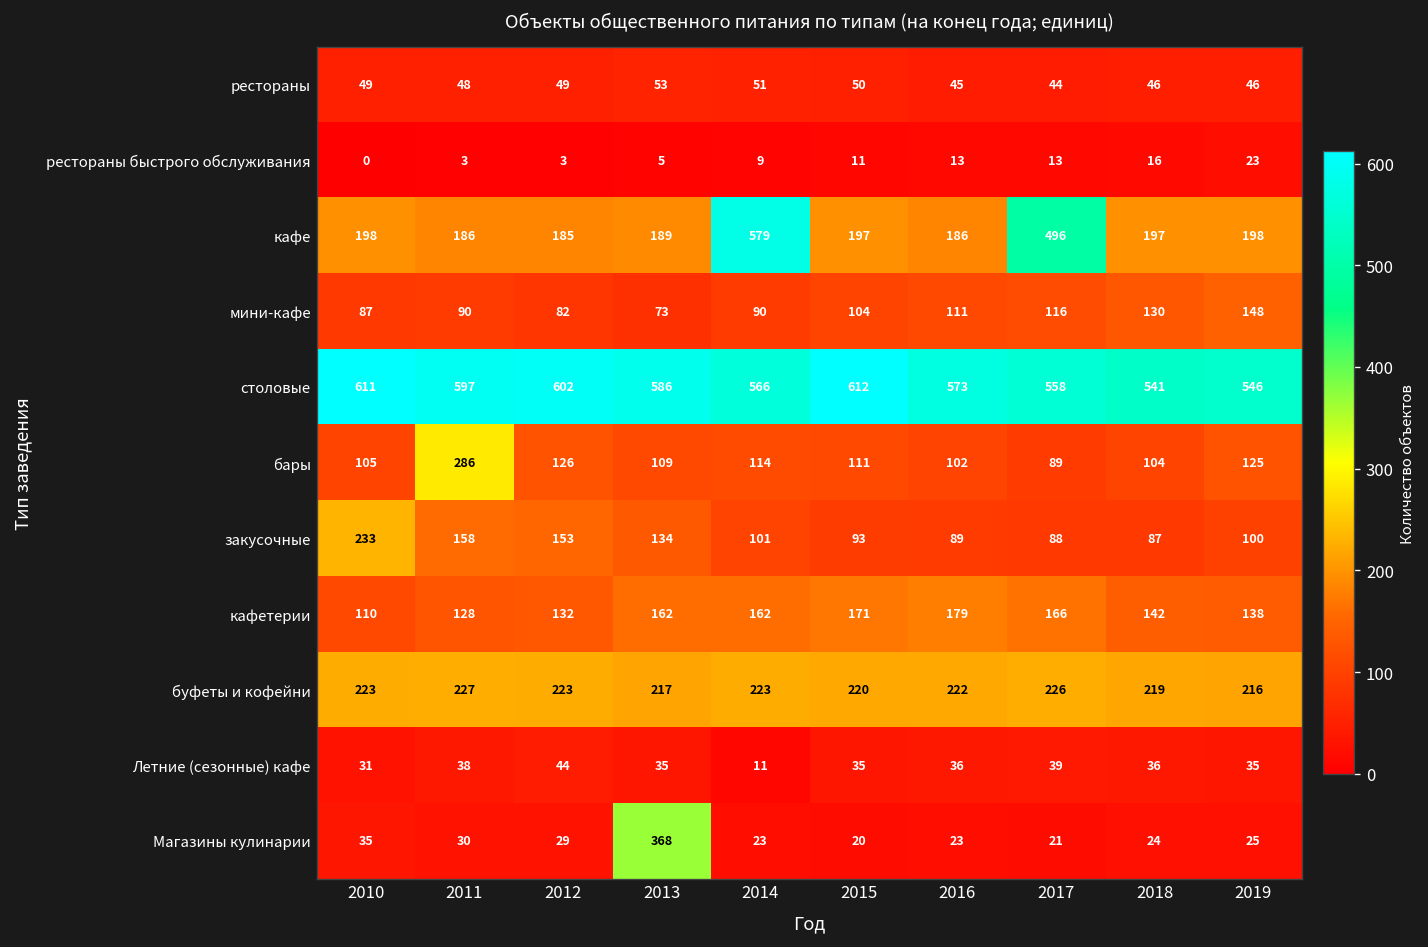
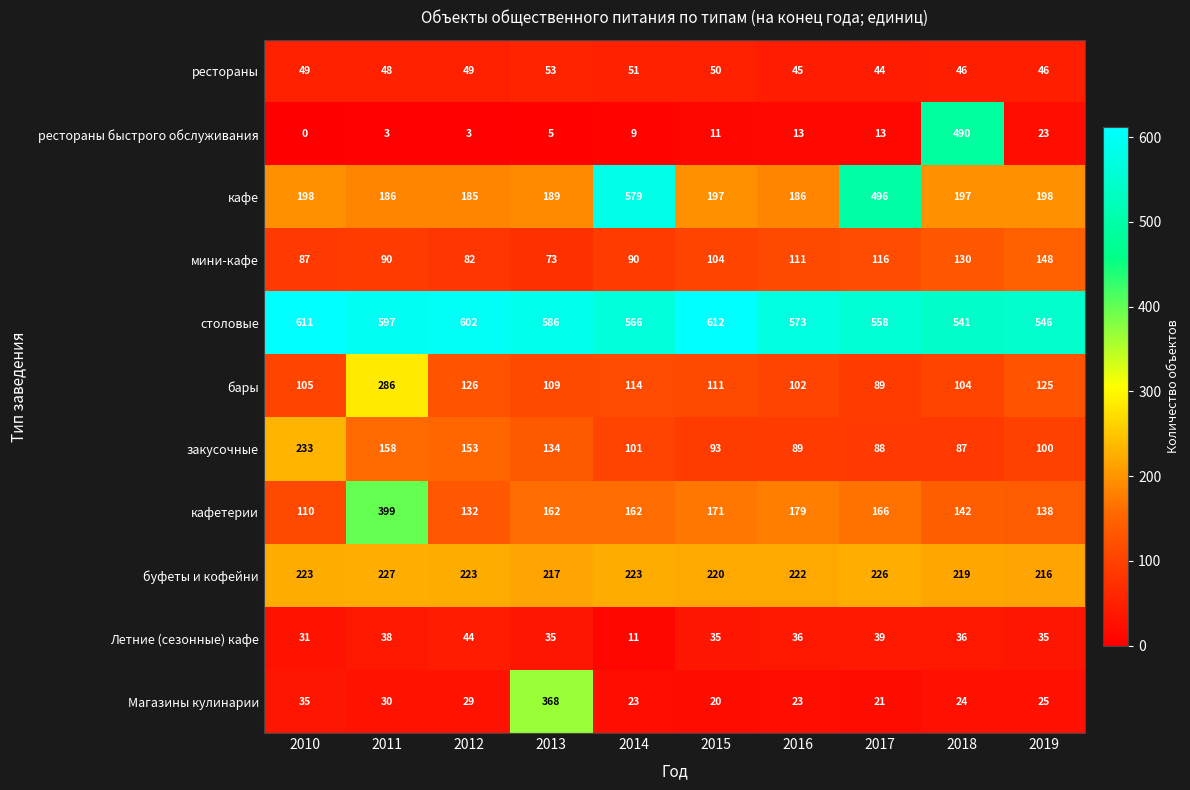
рестораны быстрого обслуживания, 2018: 16 -> 490
кафетерии, 2011: 128 -> 399
